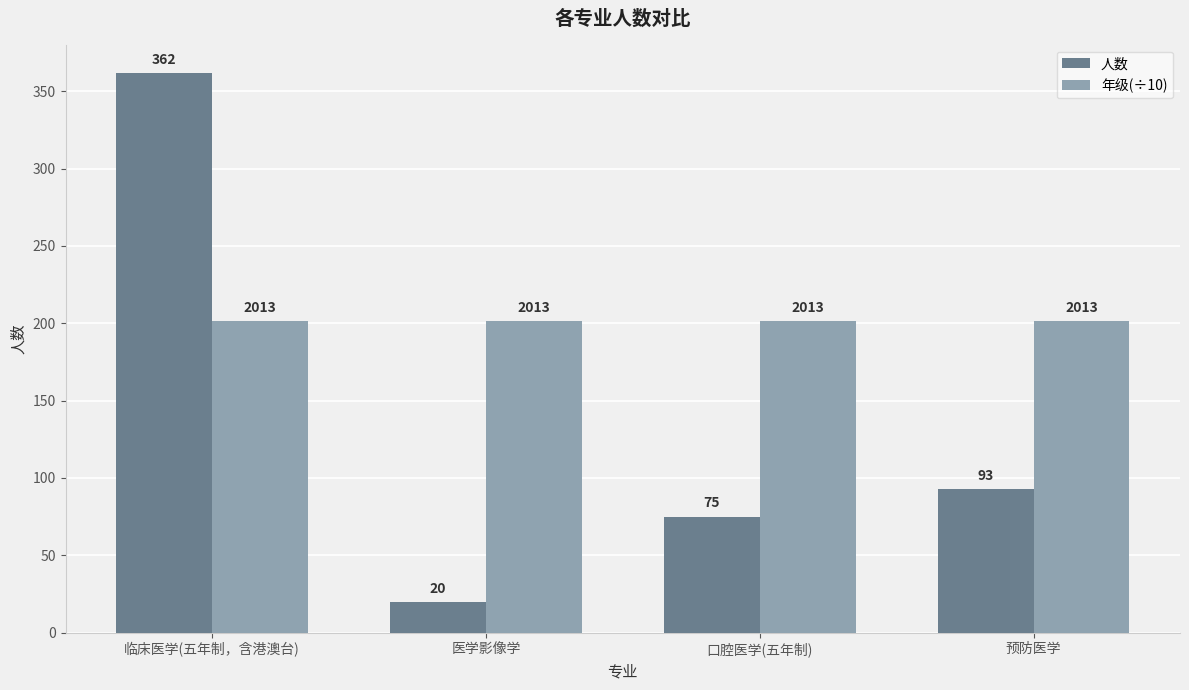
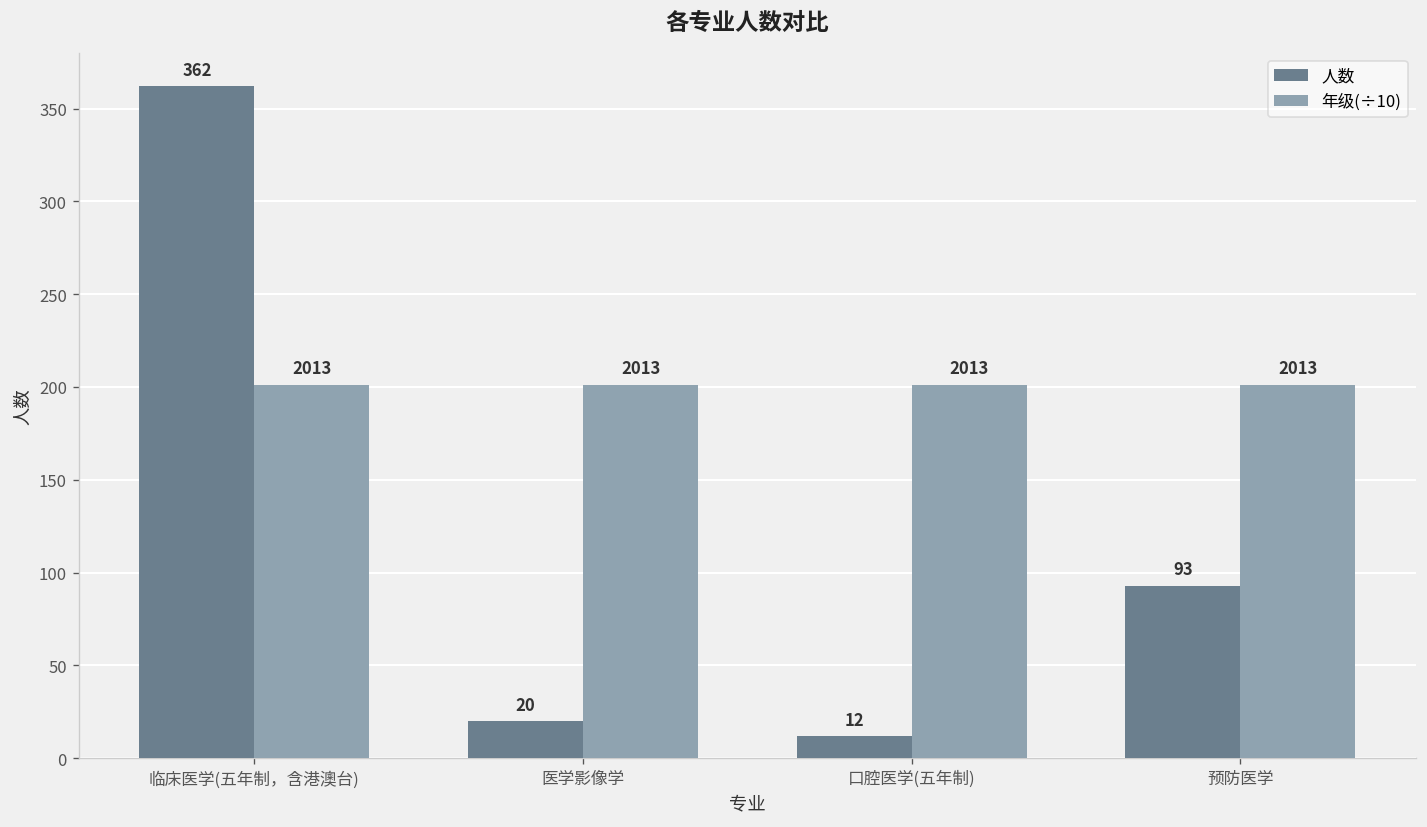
人数, 口腔医学(五年制): 75 -> 12
